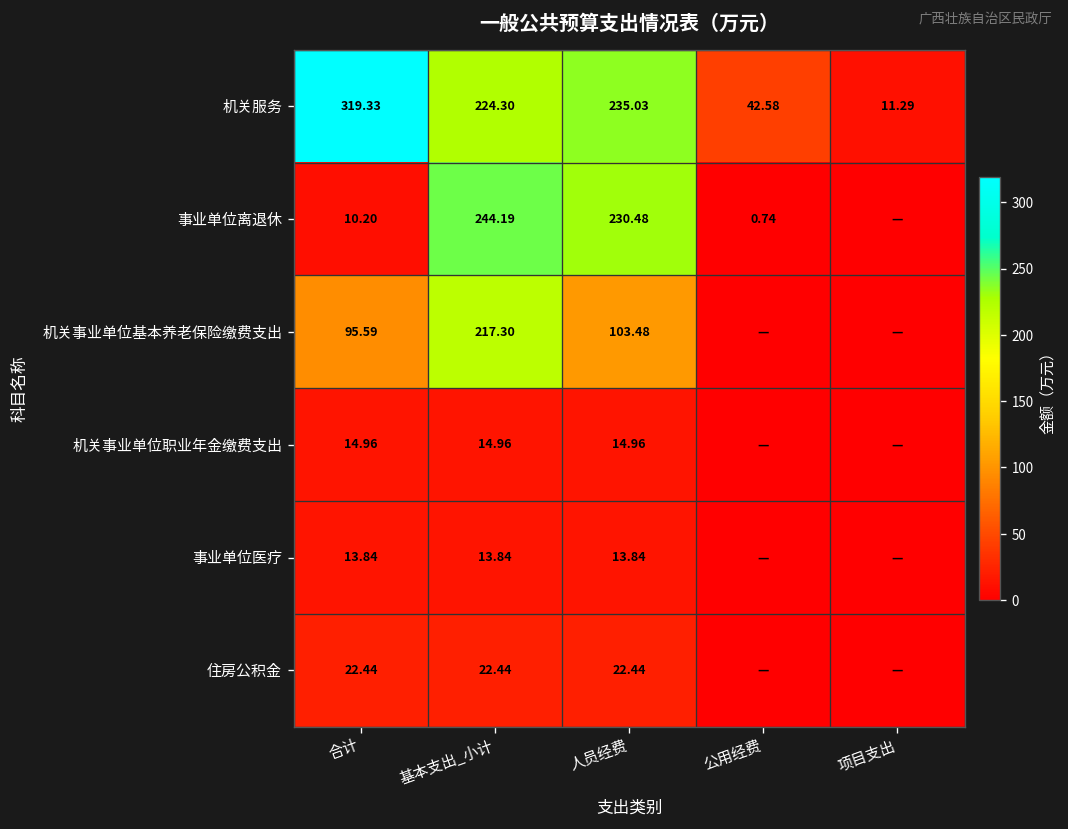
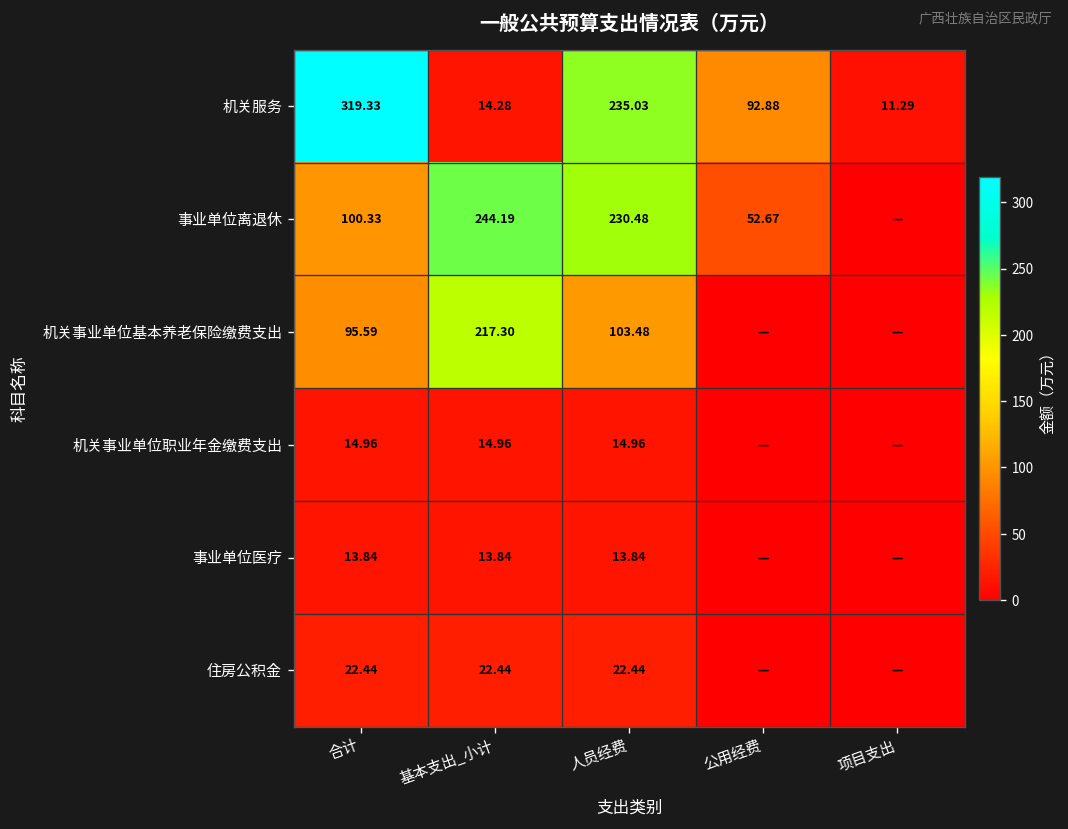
机关服务, 基本支出_小计: 224.30 -> 14.28
机关服务, 公用经费: 42.58 -> 92.88
事业单位离退休, 合计: 10.20 -> 100.33
事业单位离退休, 公用经费: 0.74 -> 52.67
